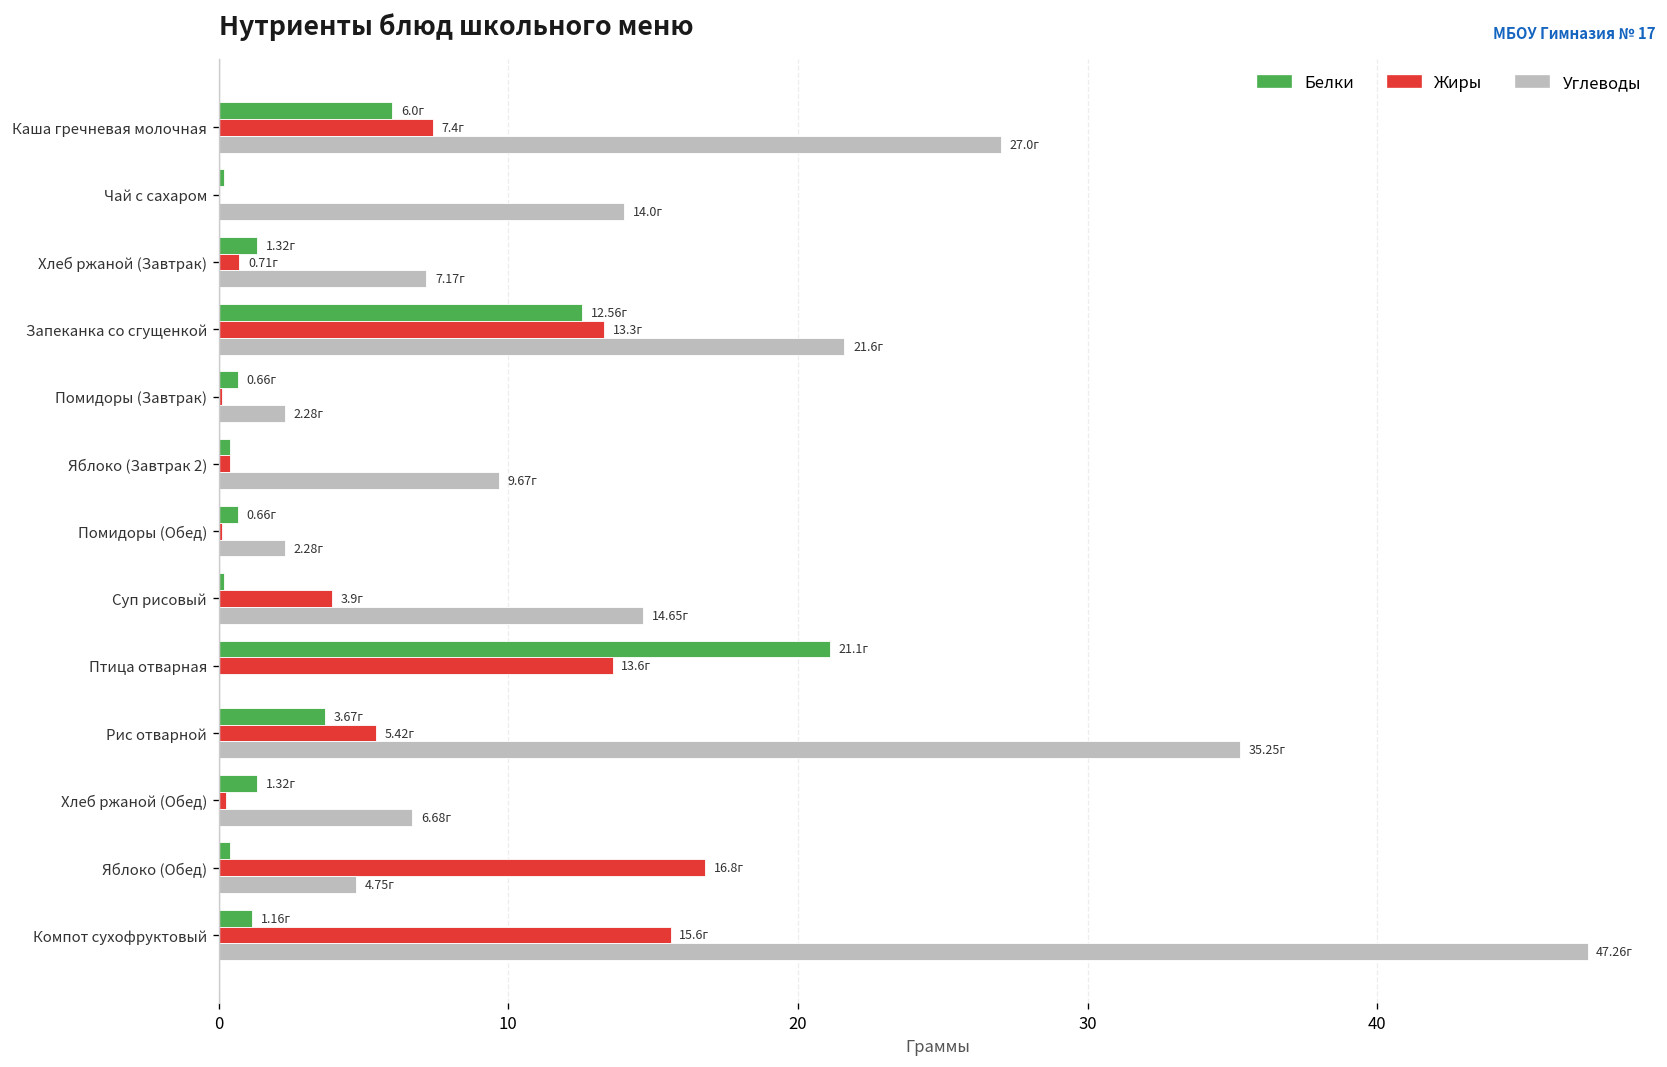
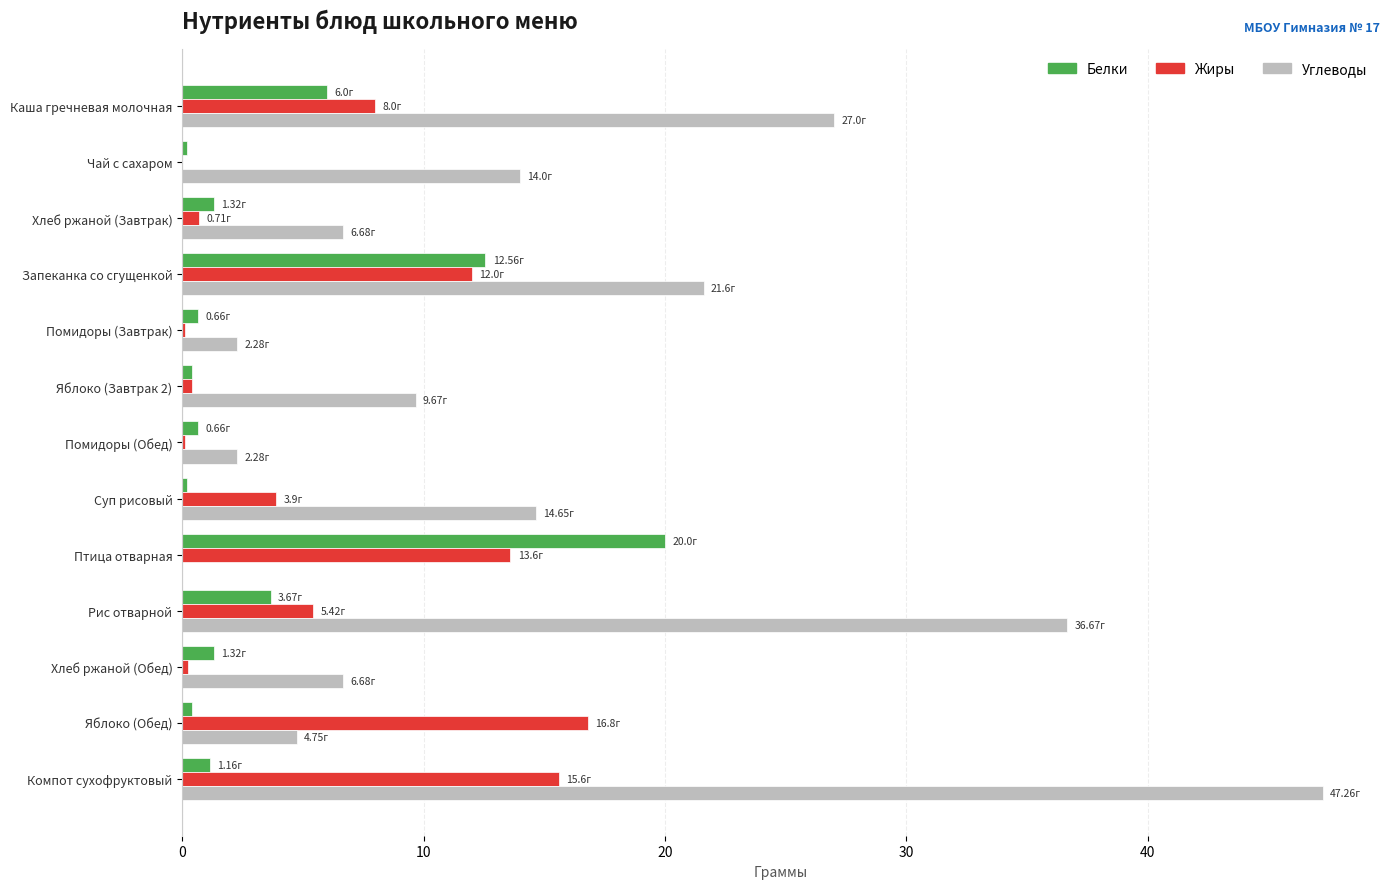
Жиры, Каша гречневая молочная: 7.4г -> 8.0г
Углеводы, Хлеб ржаной (Завтрак): 7.17г -> 6.68г
Жиры, Запеканка со сгущенкой: 13.3г -> 12.0г
Белки, Птица отварная: 21.1г -> 20.0г
Углеводы, Рис отварной: 35.25г -> 36.67г
